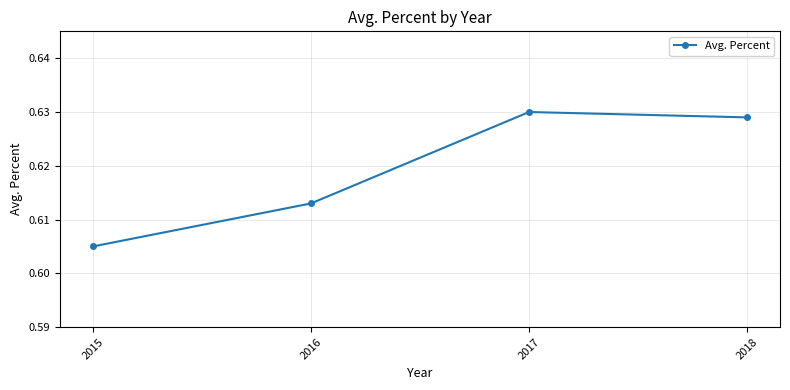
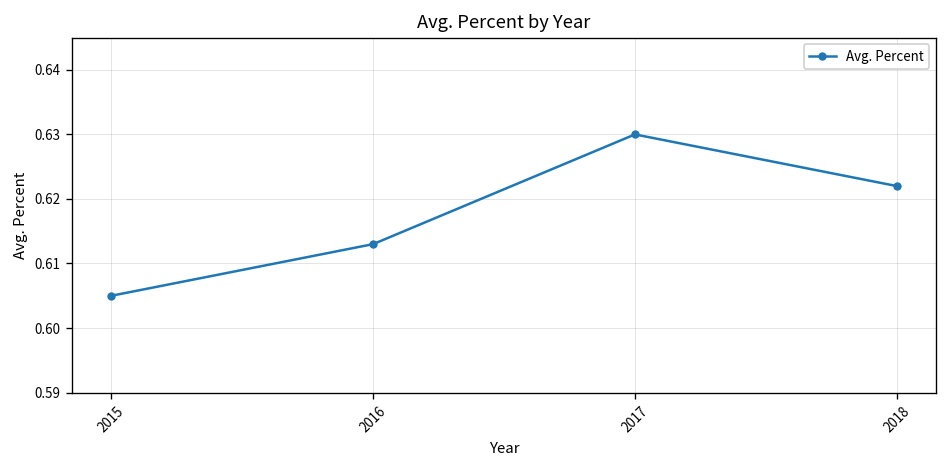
2018: 0.629 -> 0.622
